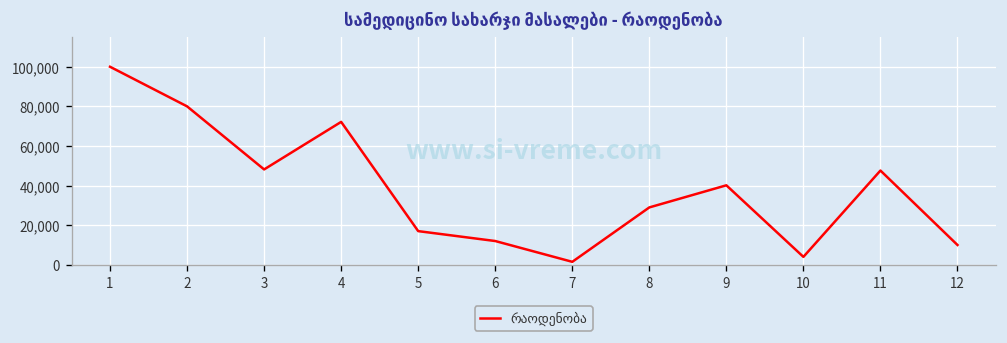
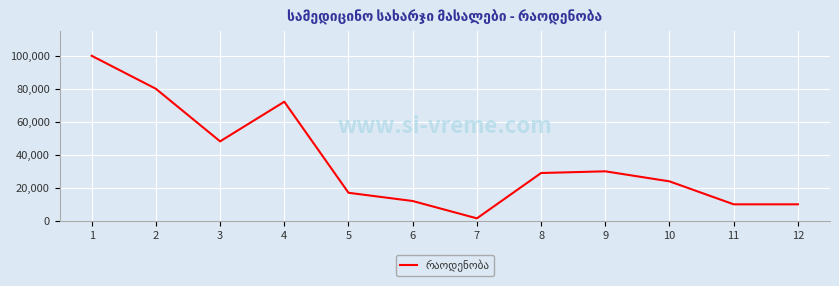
9: 40,000 -> 30,000
10: 4,000 -> 24,000
11: 48,000 -> 10,000
